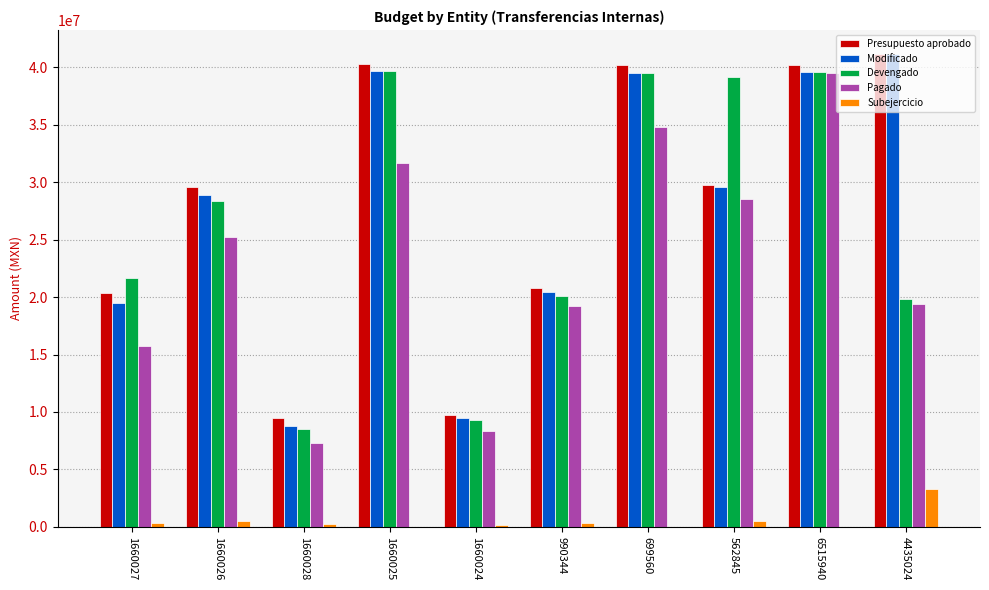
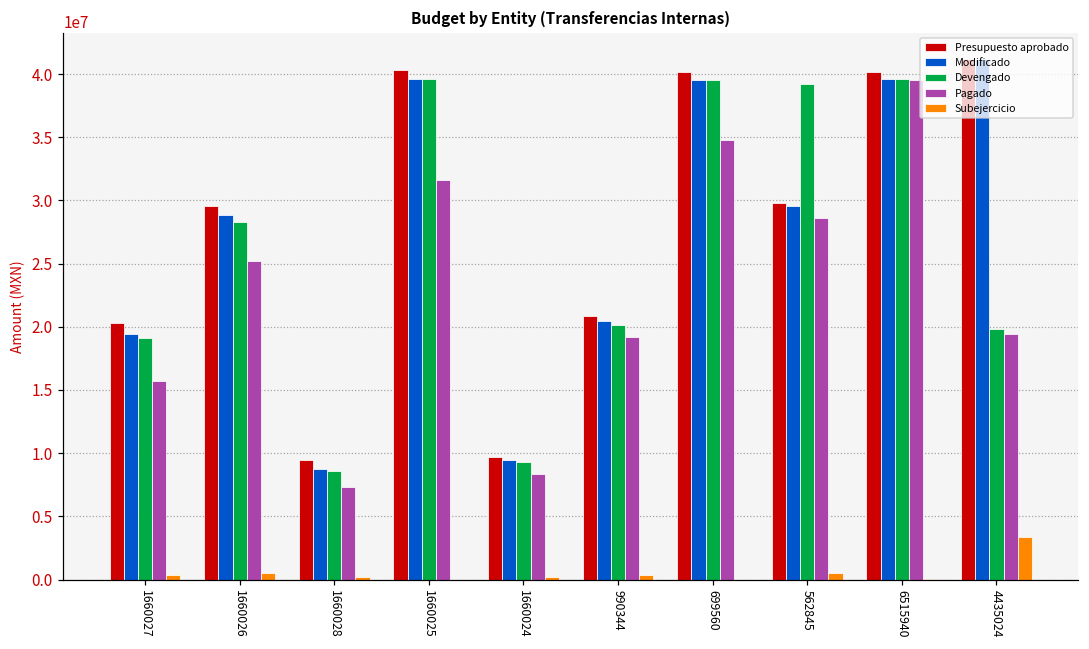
Devengado, 1660027: 21700000 -> 19100000
